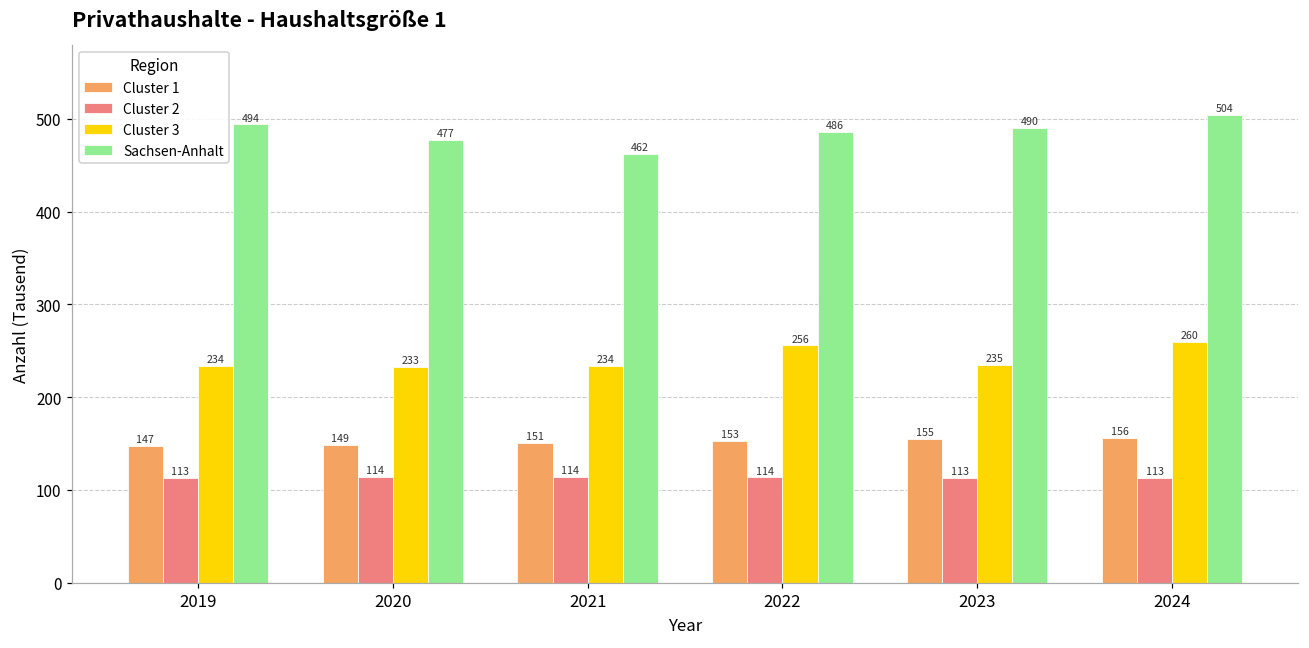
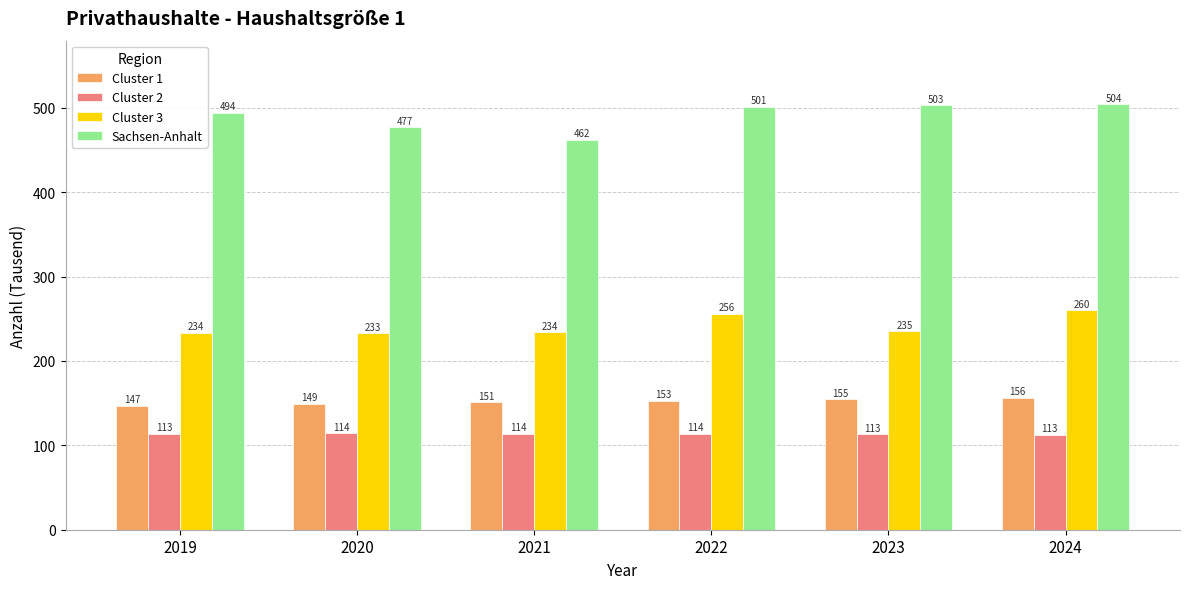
Sachsen-Anhalt, 2022: 486 -> 501
Sachsen-Anhalt, 2023: 490 -> 503
